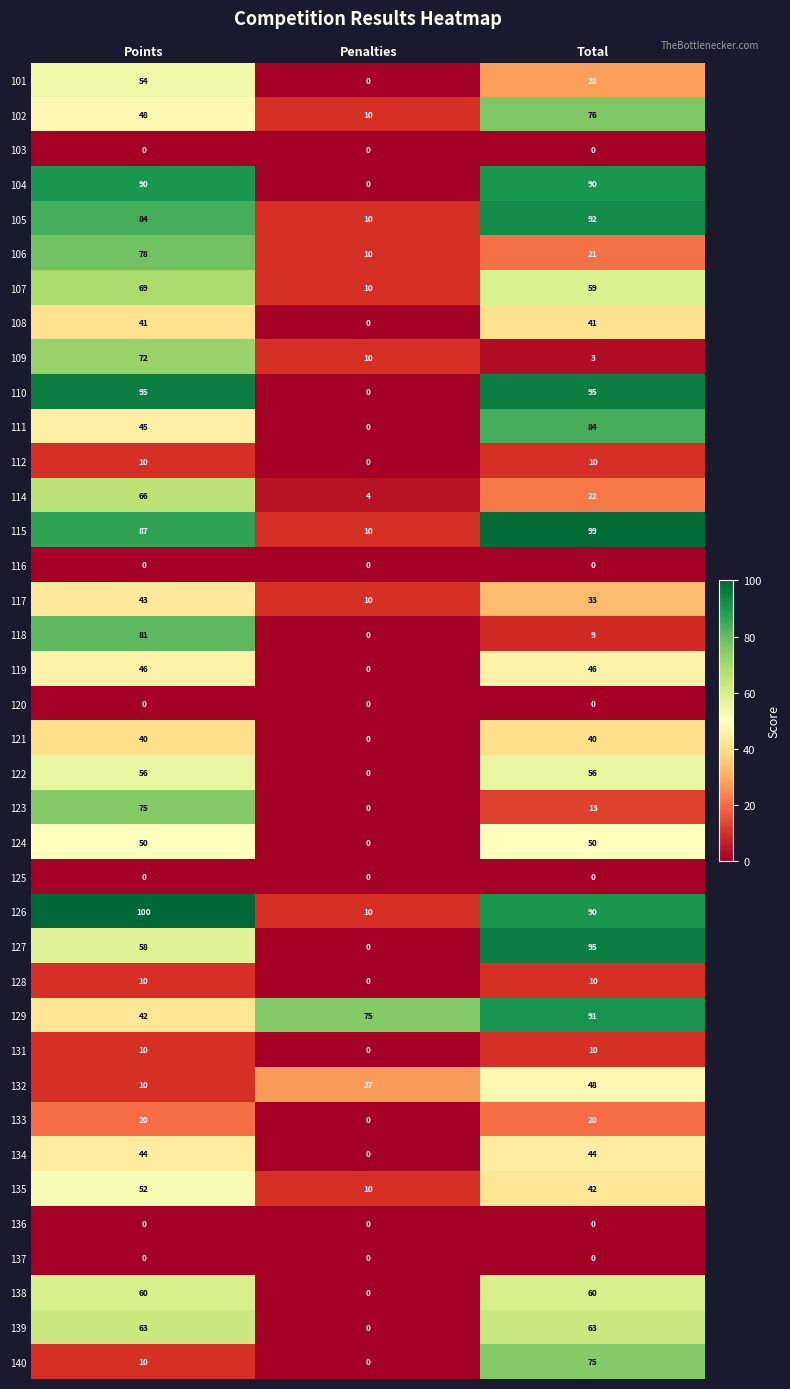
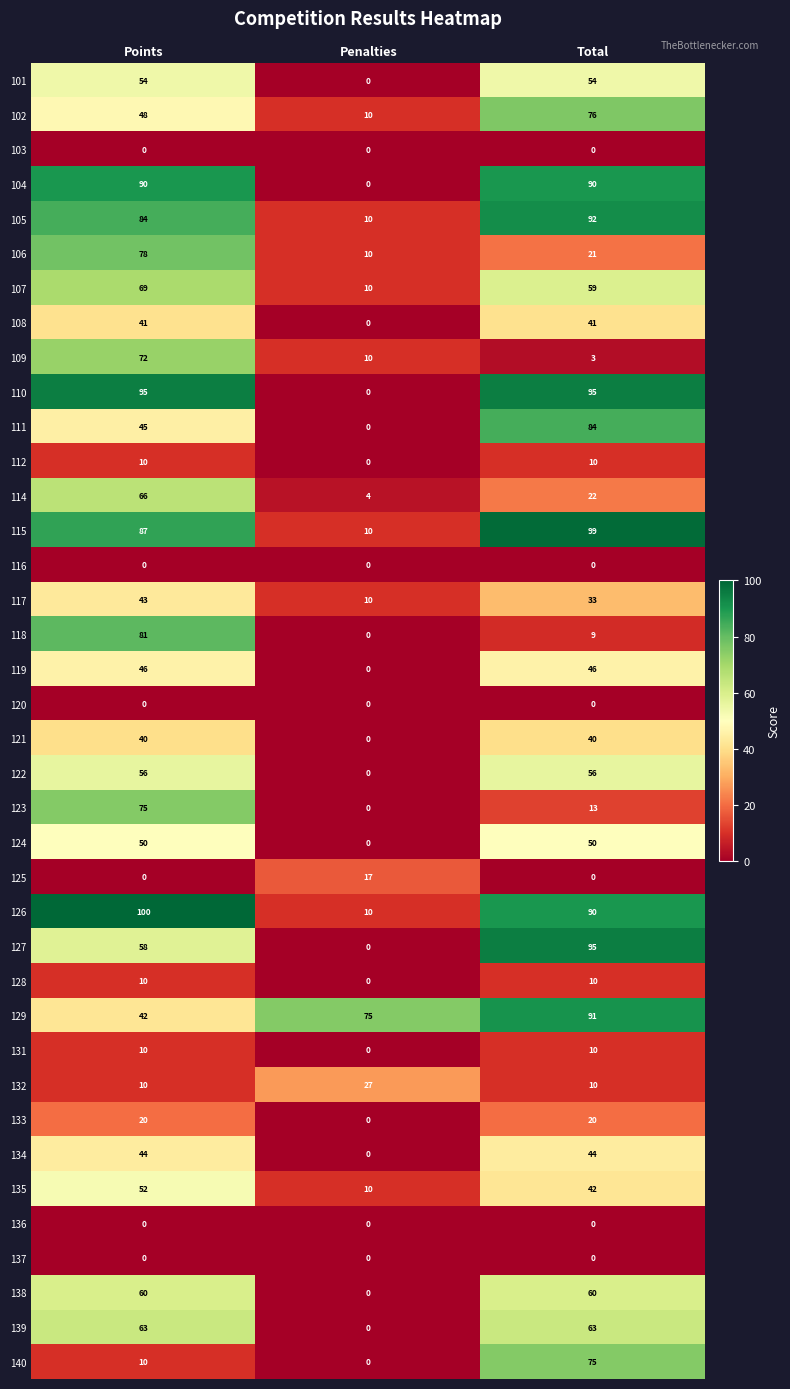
101, Total: 28 -> 54
125, Penalties: 0 -> 17
132, Total: 48 -> 10
